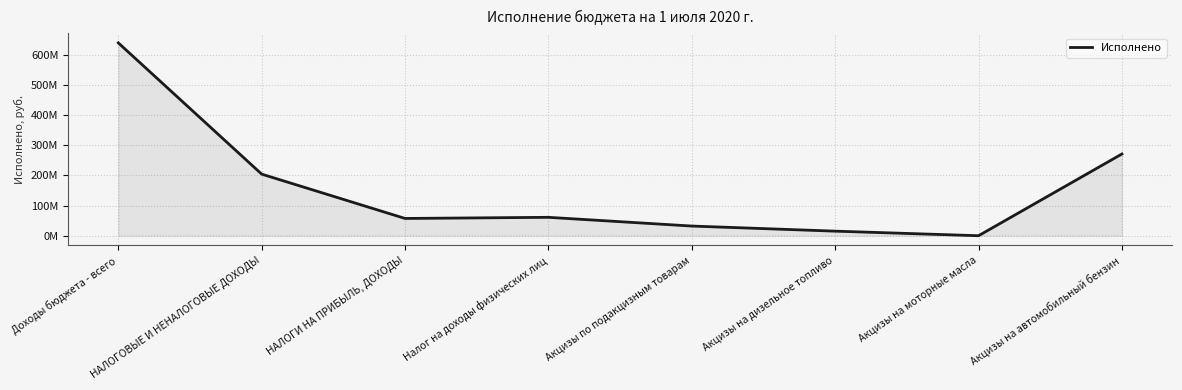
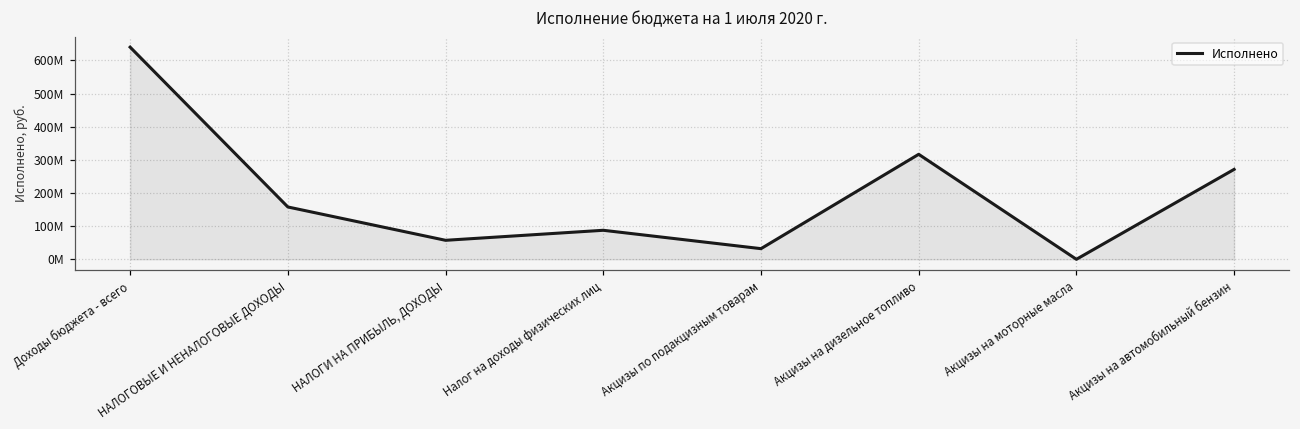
НАЛОГОВЫЕ И НЕНАЛОГОВЫЕ ДОХОДЫ: 200000000 -> 160000000
Налог на доходы физических лиц: 60000000 -> 90000000
Акцизы на дизельное топливо: 20000000 -> 320000000
